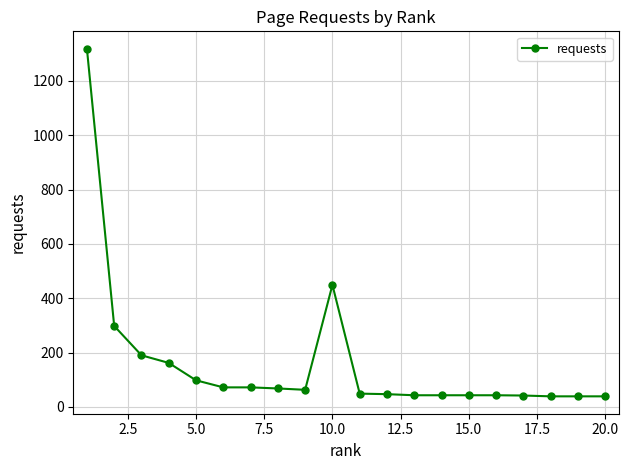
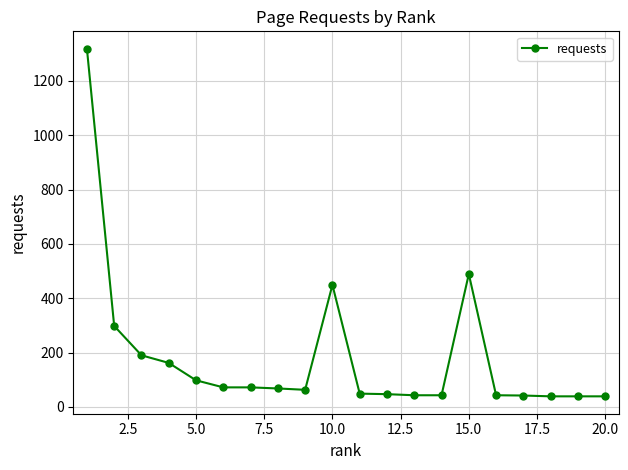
15.0: 40 -> 490
